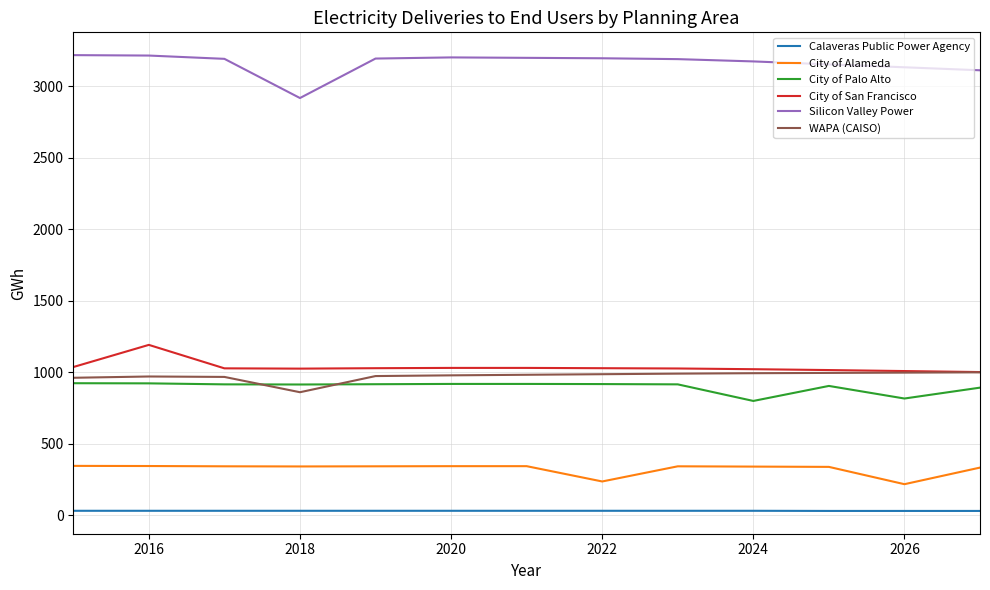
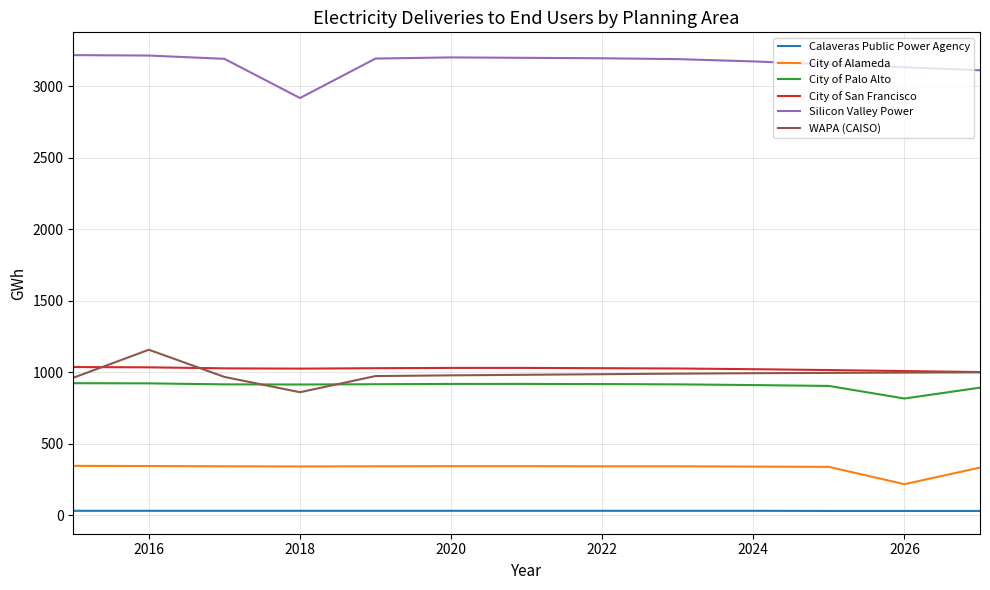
City of San Francisco, 2016: 1190 -> 1030
WAPA (CAISO), 2016: 970 -> 1160
City of Alameda, 2022: 240 -> 340
City of Palo Alto, 2024: 800 -> 910
